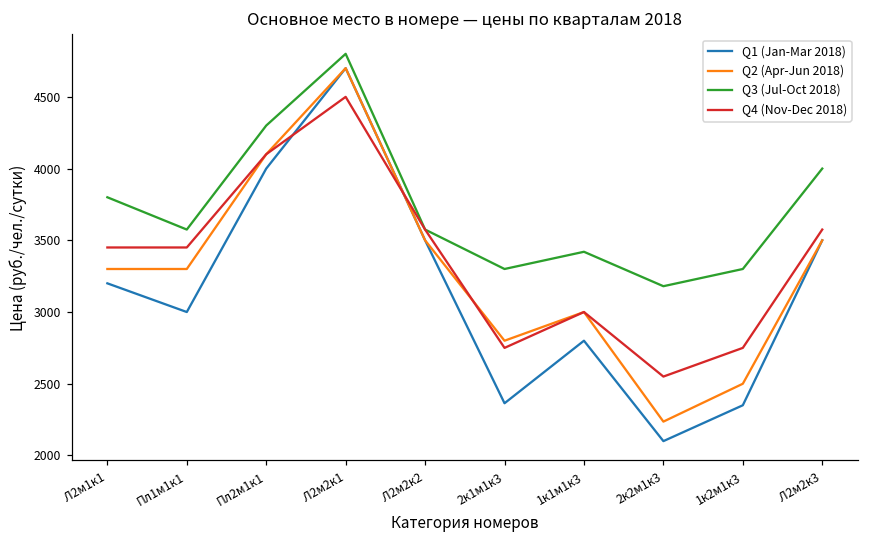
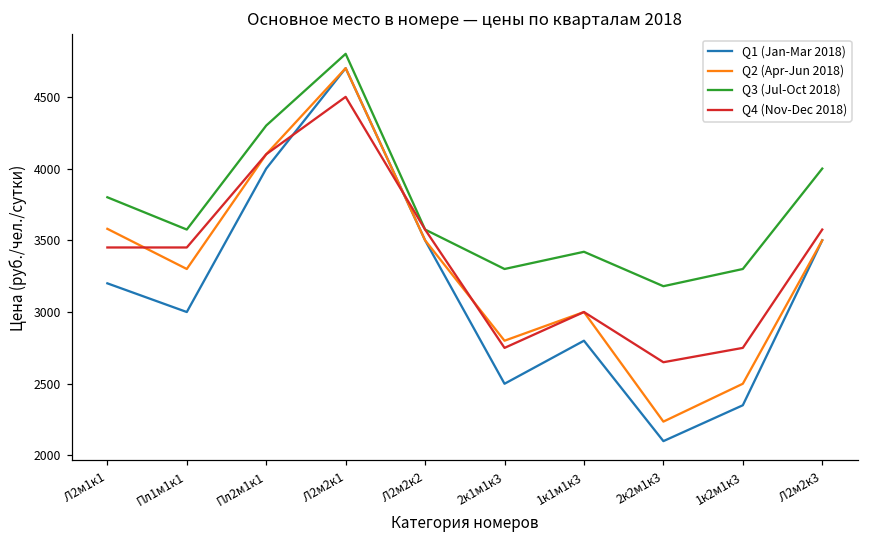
Q2 (Apr-Jun 2018), Л2м1к1: 3300 -> 3580
Q1 (Jan-Mar 2018), 2к1м1к3: 2360 -> 2500
Q4 (Nov-Dec 2018), 2к2м1к3: 2550 -> 2650
